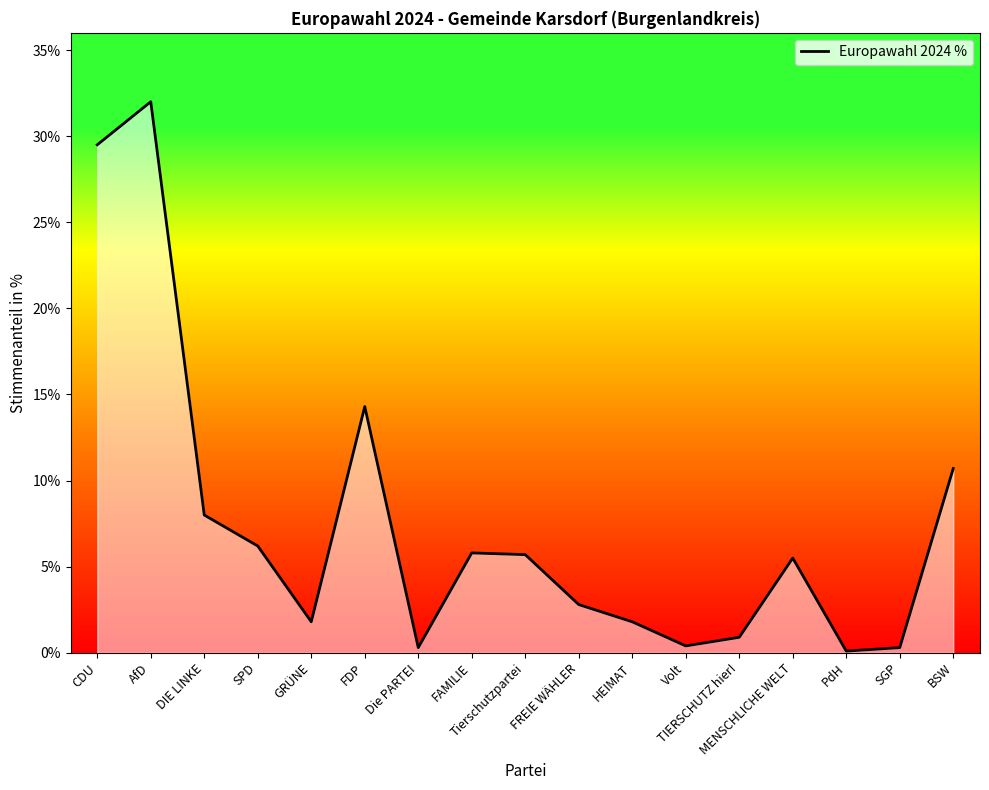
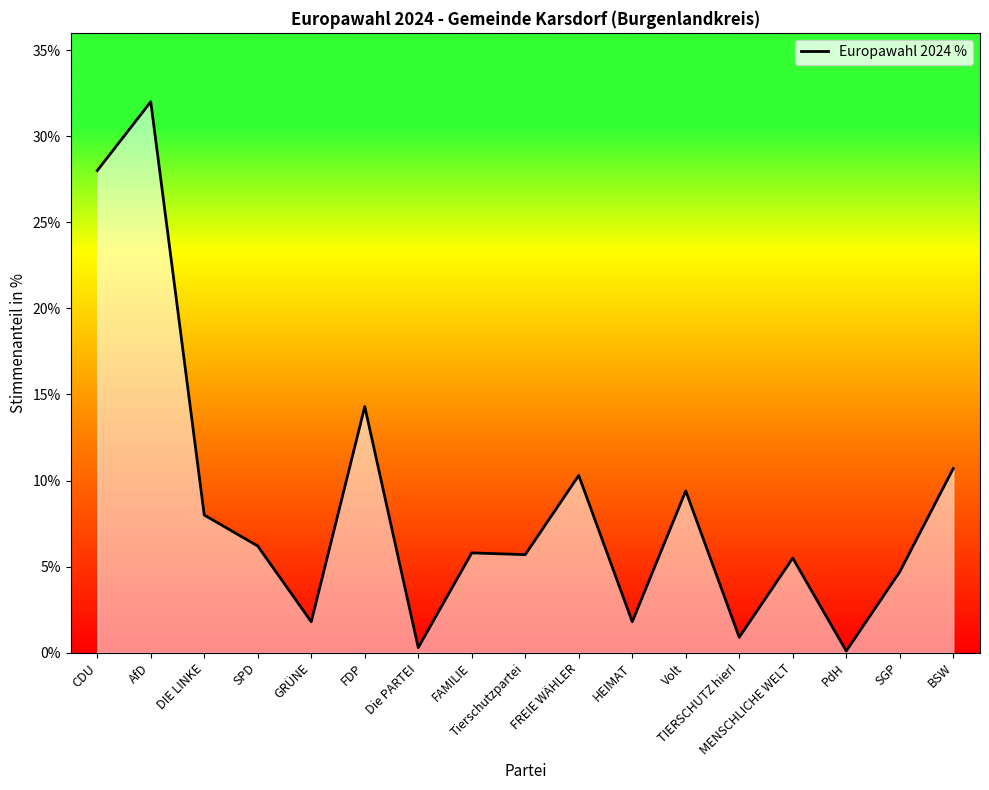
CDU: 29.5% -> 28.0%
FREIE WÄHLER: 2.8% -> 10.3%
Volt: 0.4% -> 9.4%
SGP: 0.3% -> 4.7%
